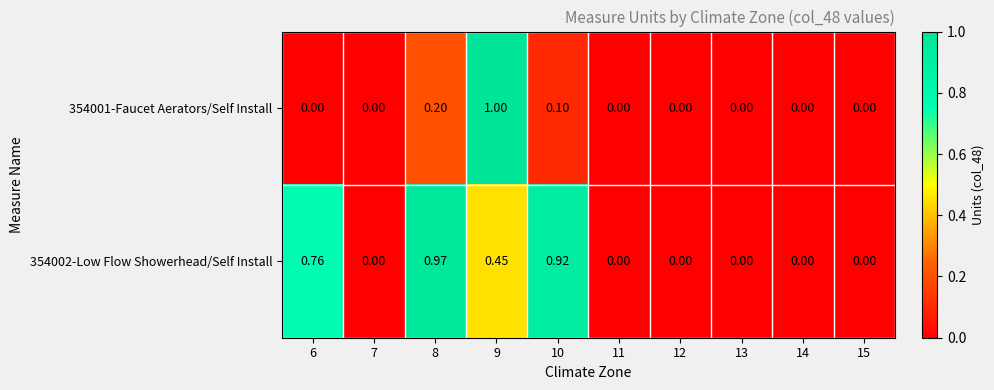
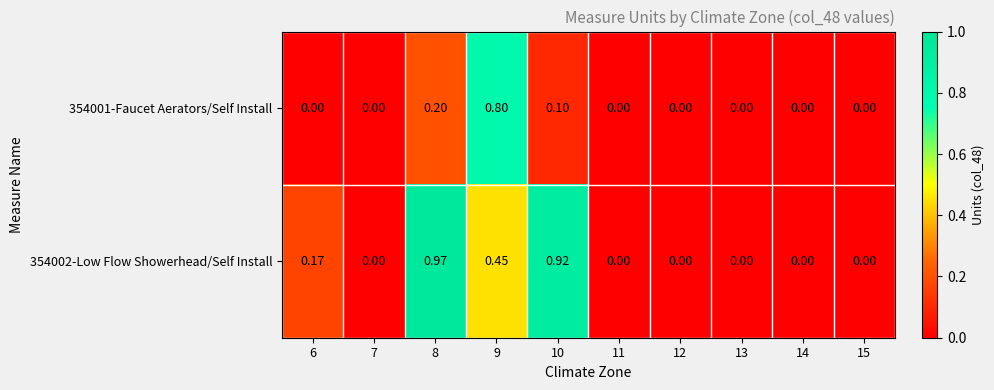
354001-Faucet Aerators/Self Install, 9: 1.00 -> 0.80
354002-Low Flow Showerhead/Self Install, 6: 0.76 -> 0.17
